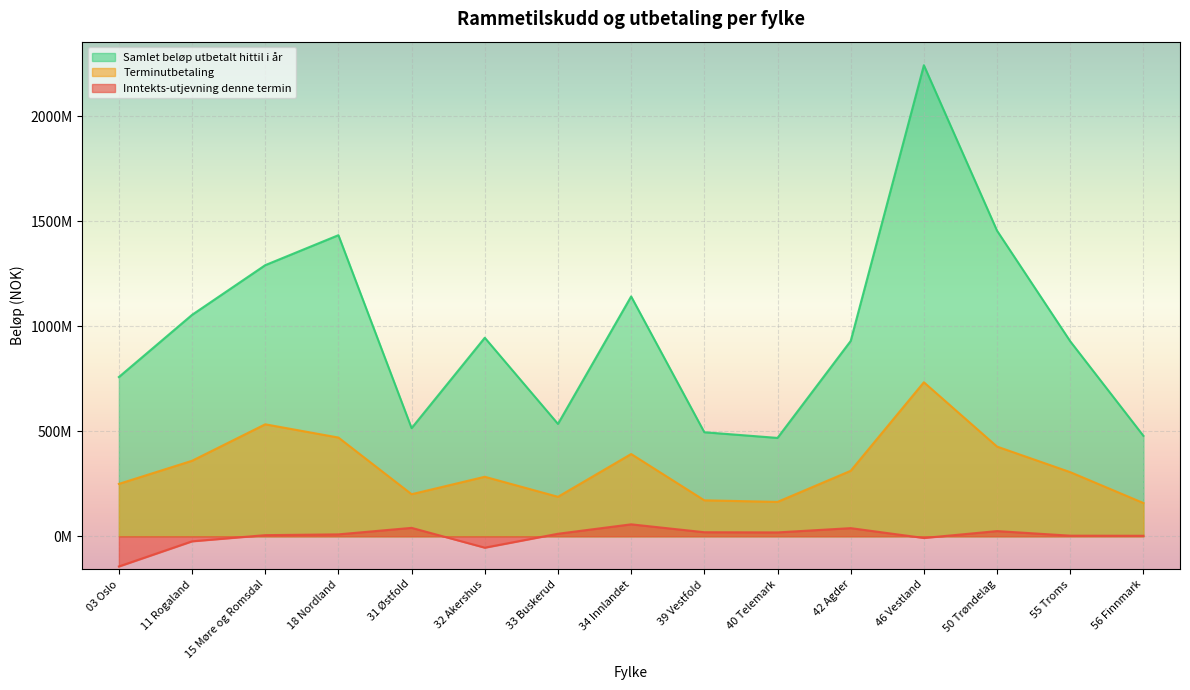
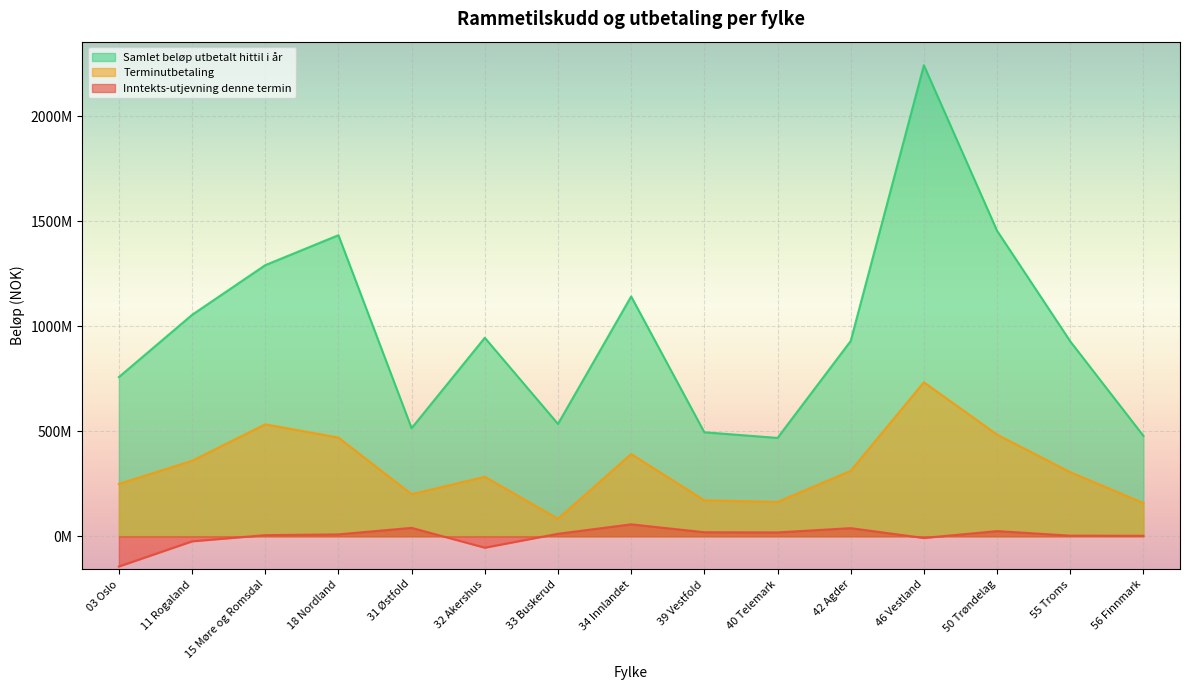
Terminutbetaling, 33 Buskerud: 190000000 -> 80000000
Terminutbetaling, 50 Trøndelag: 430000000 -> 480000000
